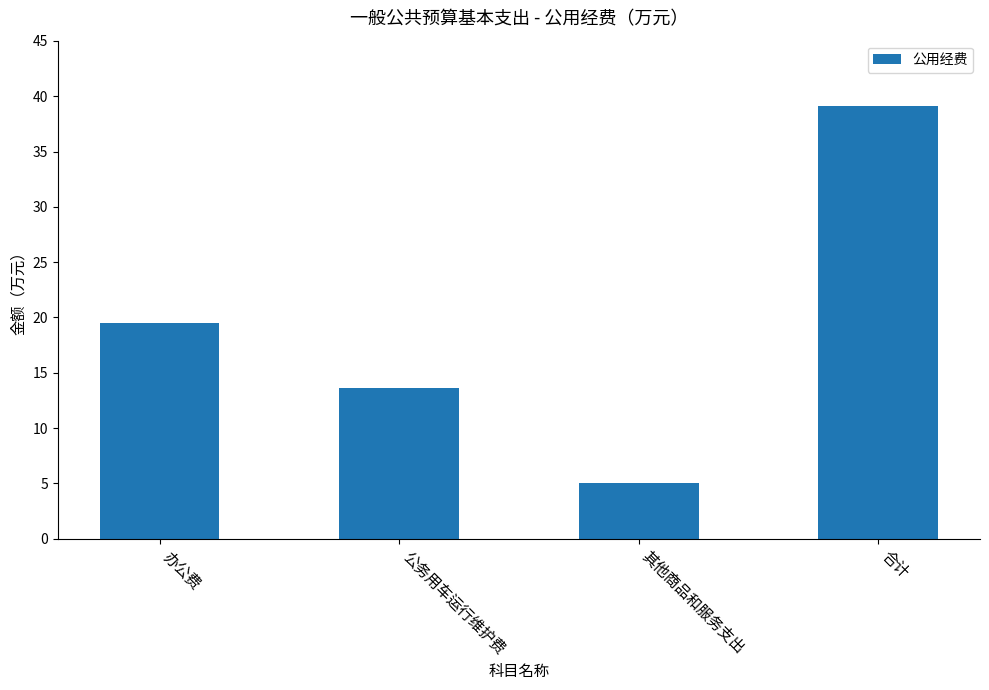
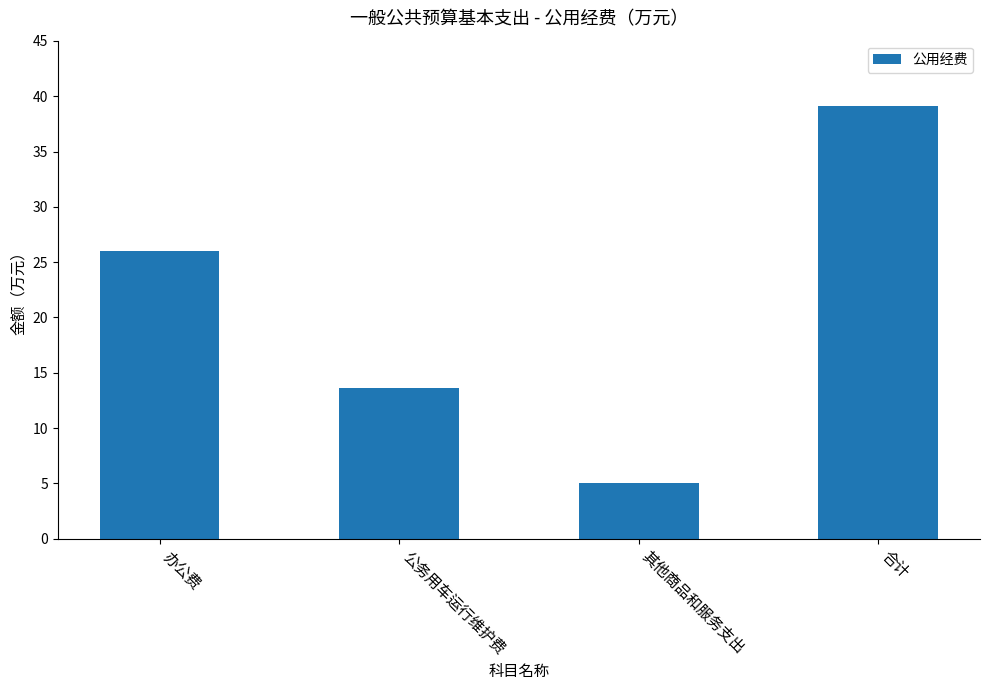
办公费: 19.5 -> 26.0
